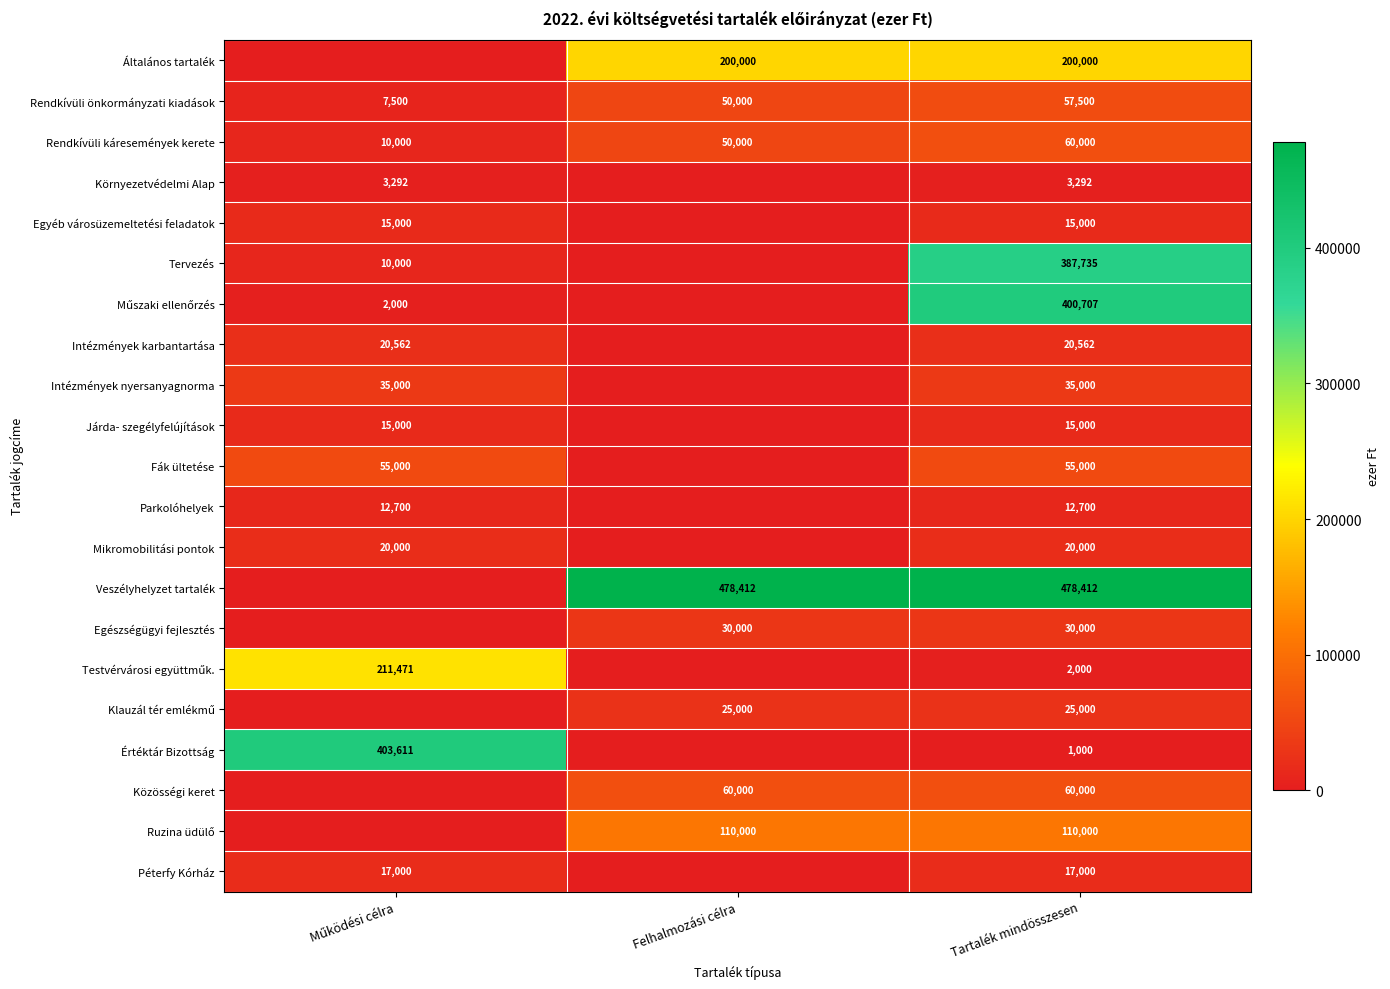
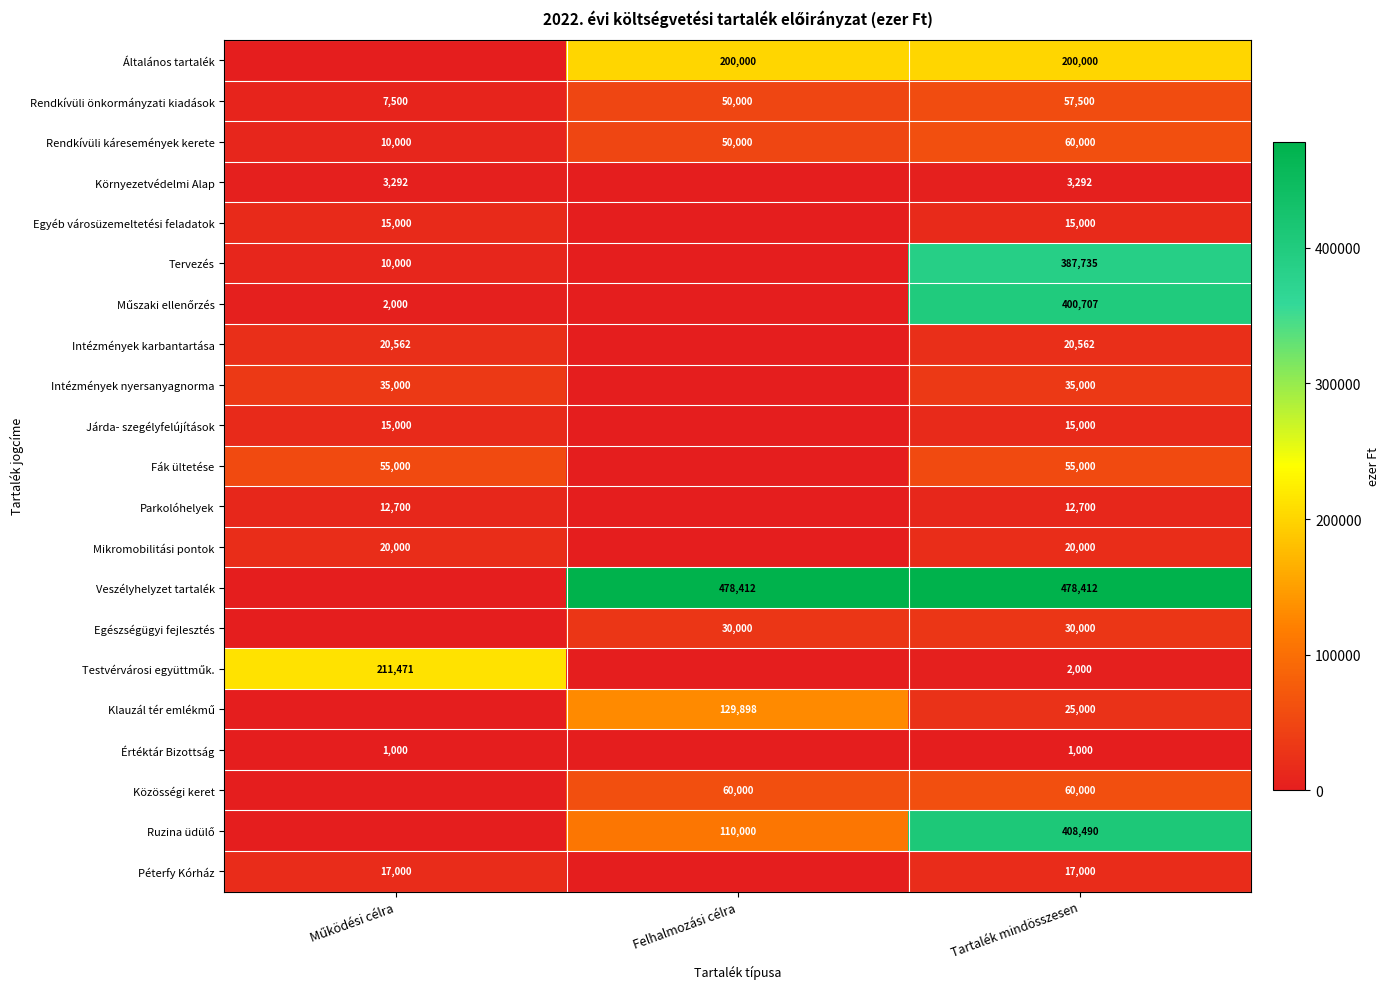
Klauzál tér emlékmű, Felhalmozási célra: 25,000 -> 129,898
Értéktár Bizottság, Működési célra: 403,611 -> 1,000
Ruzina üdülő, Tartalék mindösszesen: 110,000 -> 408,490
